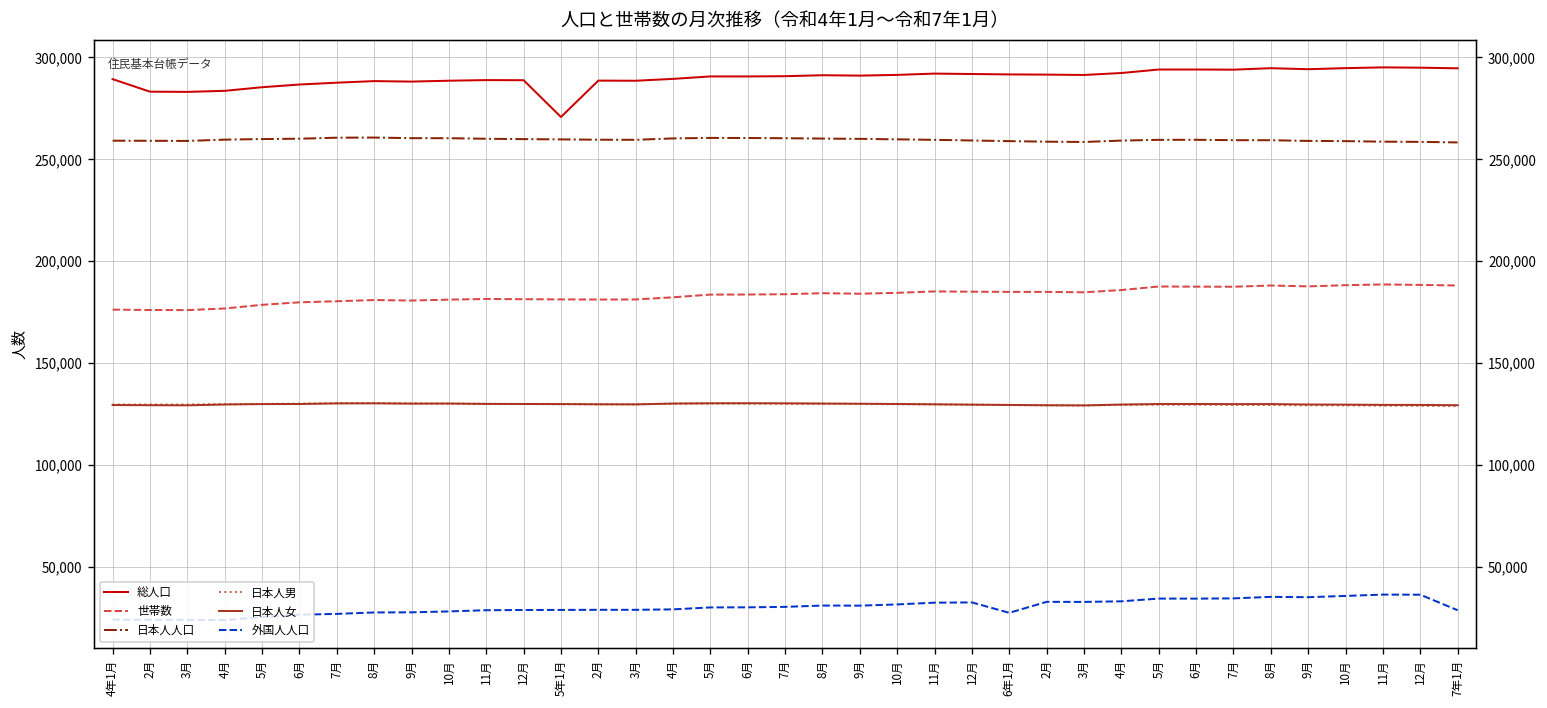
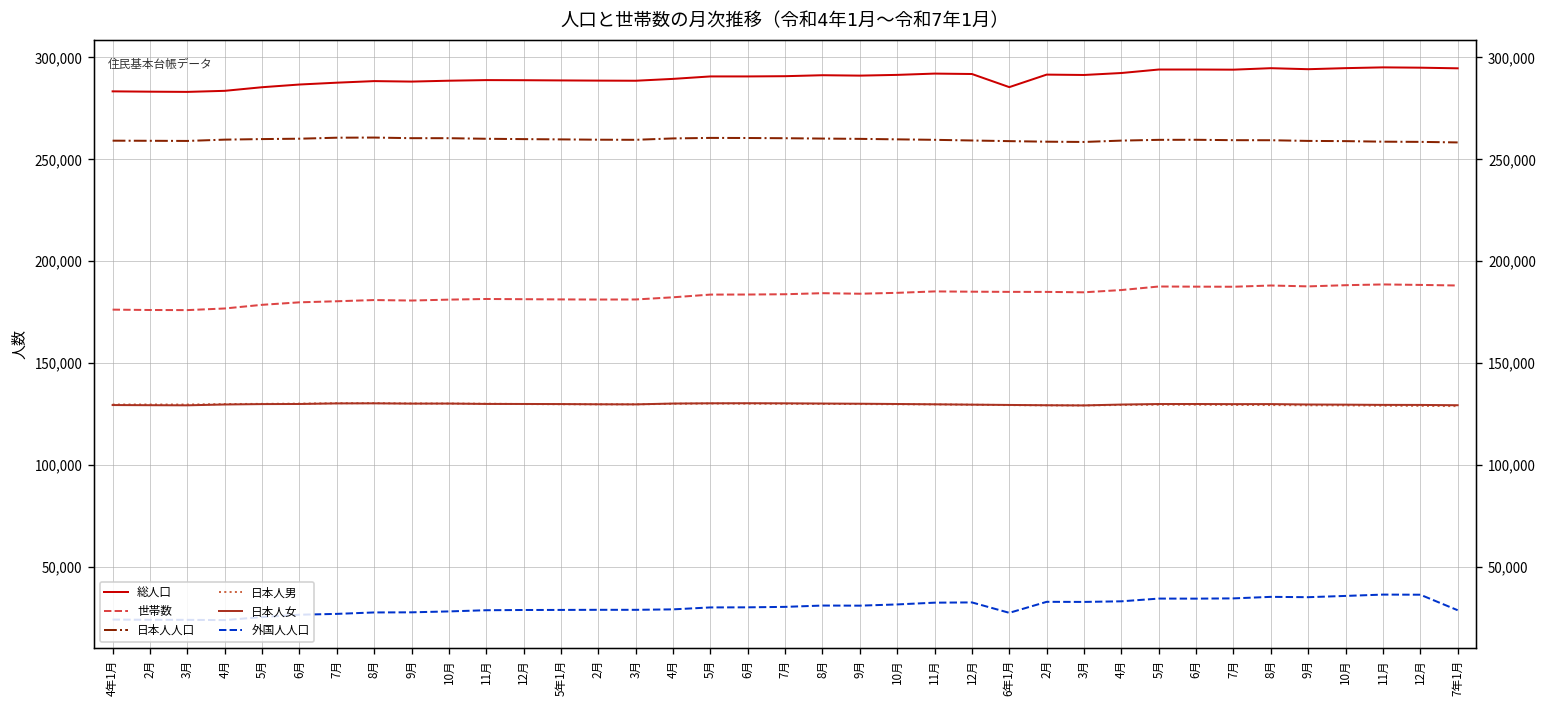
総人口, 4年1月: 289,000 -> 283,000
総人口, 5年1月: 271,000 -> 289,000
総人口, 6年1月: 292,000 -> 285,000
